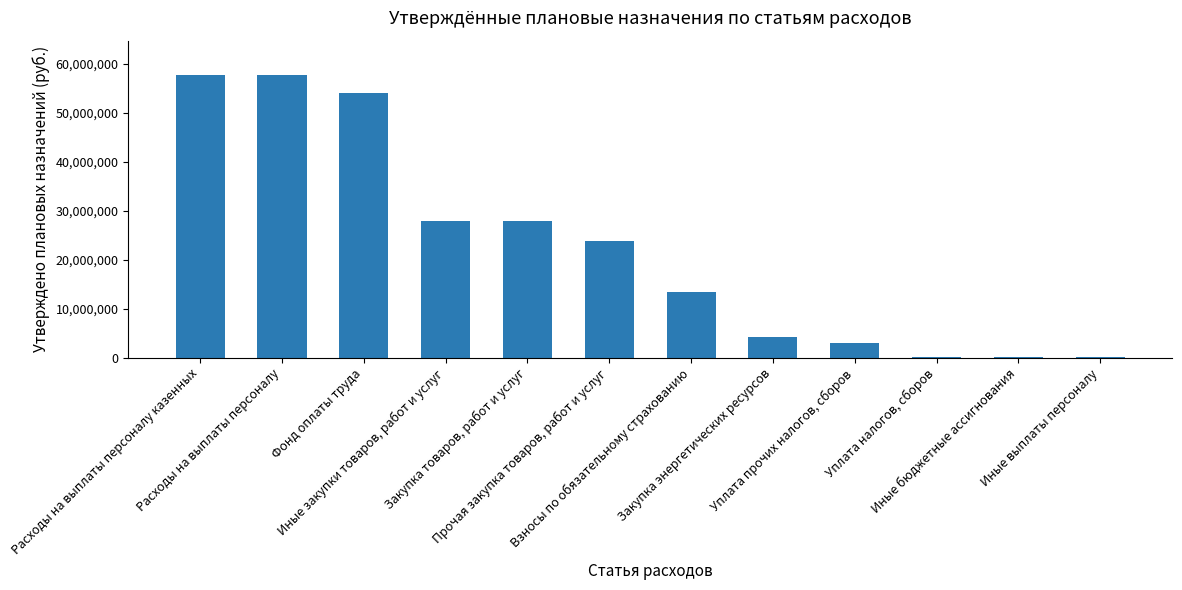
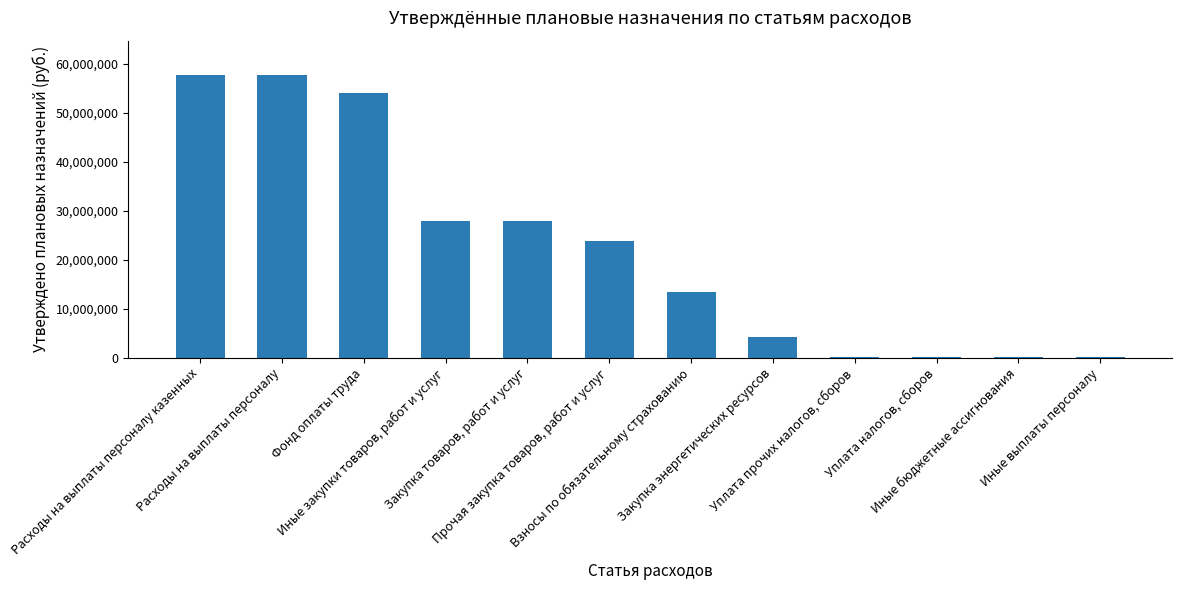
Уплата прочих налогов, сборов: 3,000,000 -> 0
